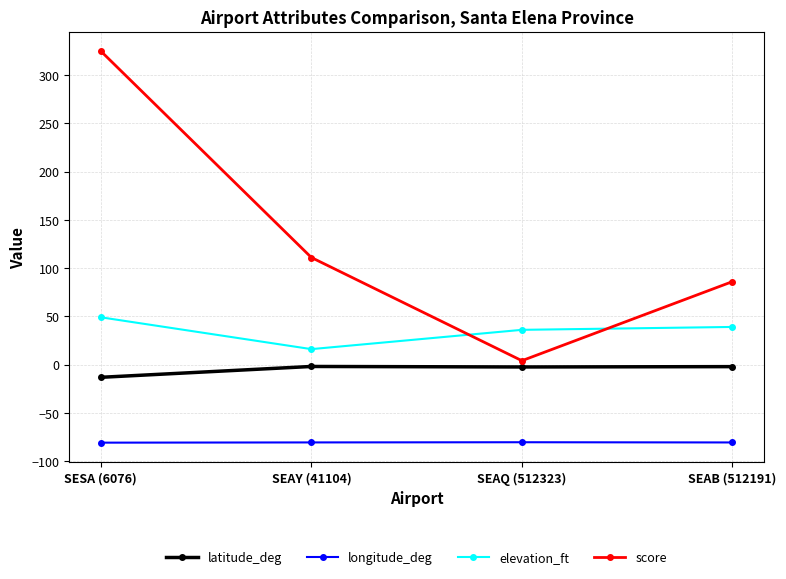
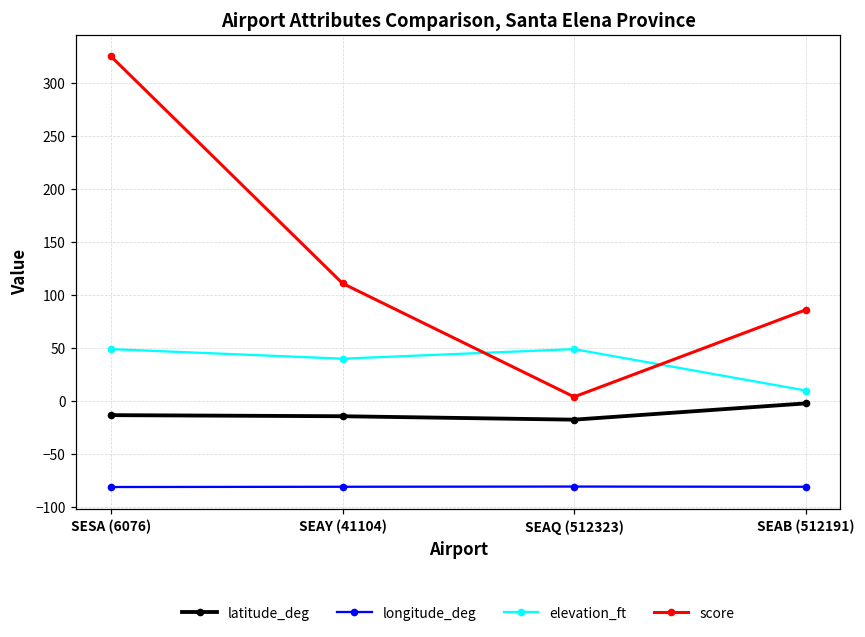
latitude_deg, SEAY (41104): 0 -> -10
elevation_ft, SEAY (41104): 20 -> 40
latitude_deg, SEAQ (512323): 0 -> -20
elevation_ft, SEAQ (512323): 40 -> 50
elevation_ft, SEAB (512191): 40 -> 10
